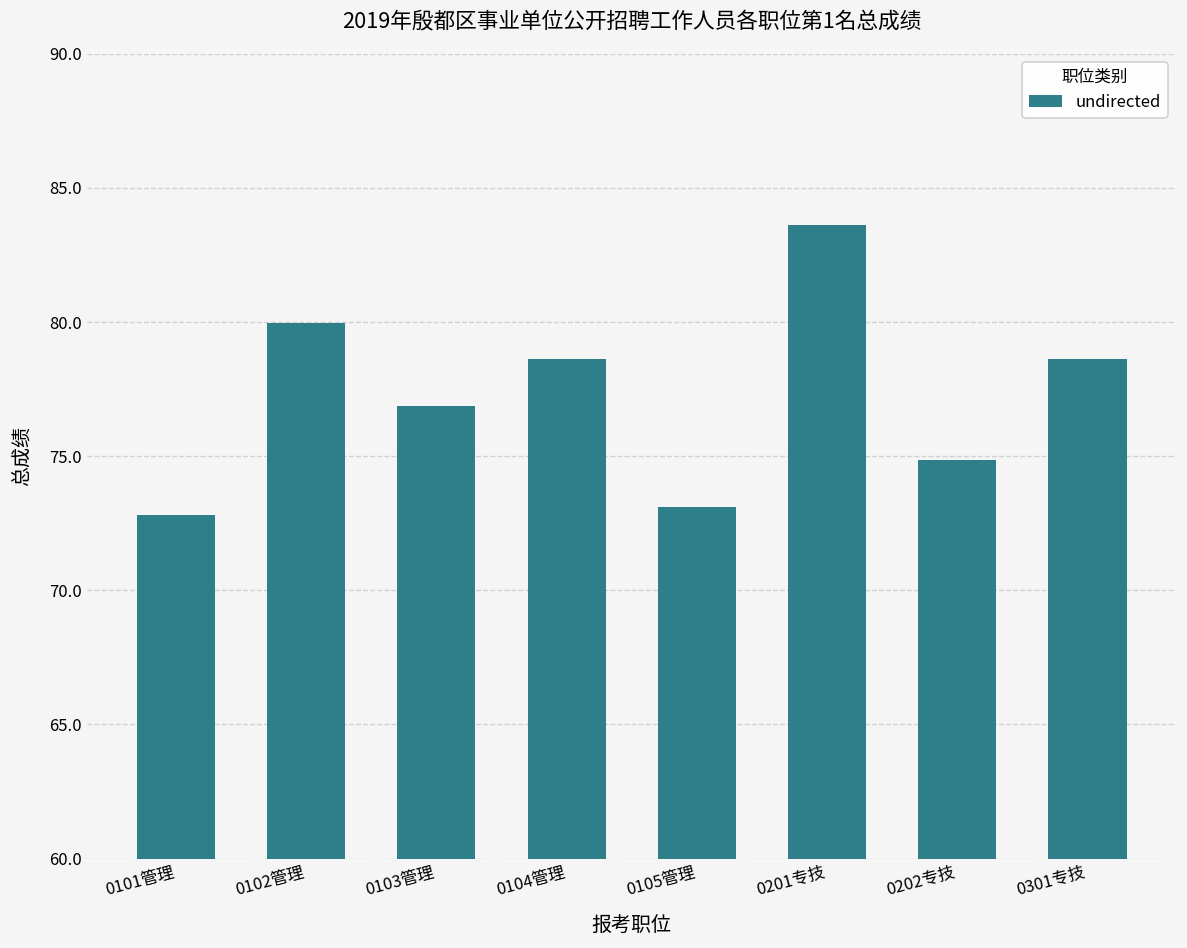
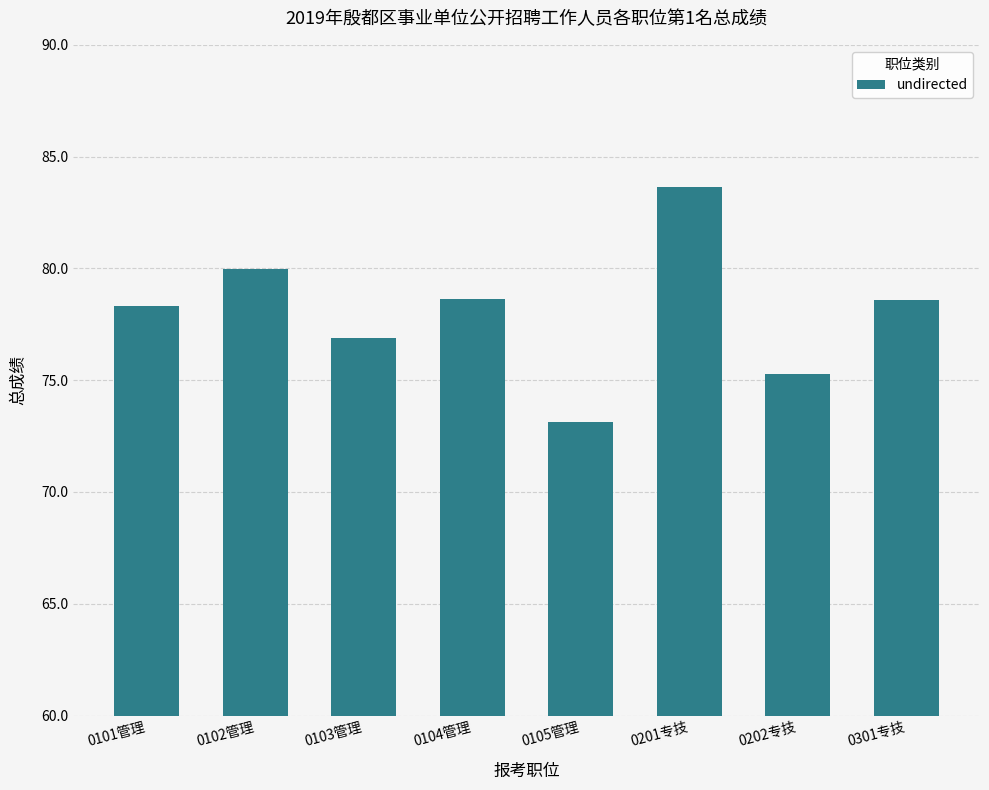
0101管理: 72.8 -> 78.3
0202专技: 74.9 -> 75.3
